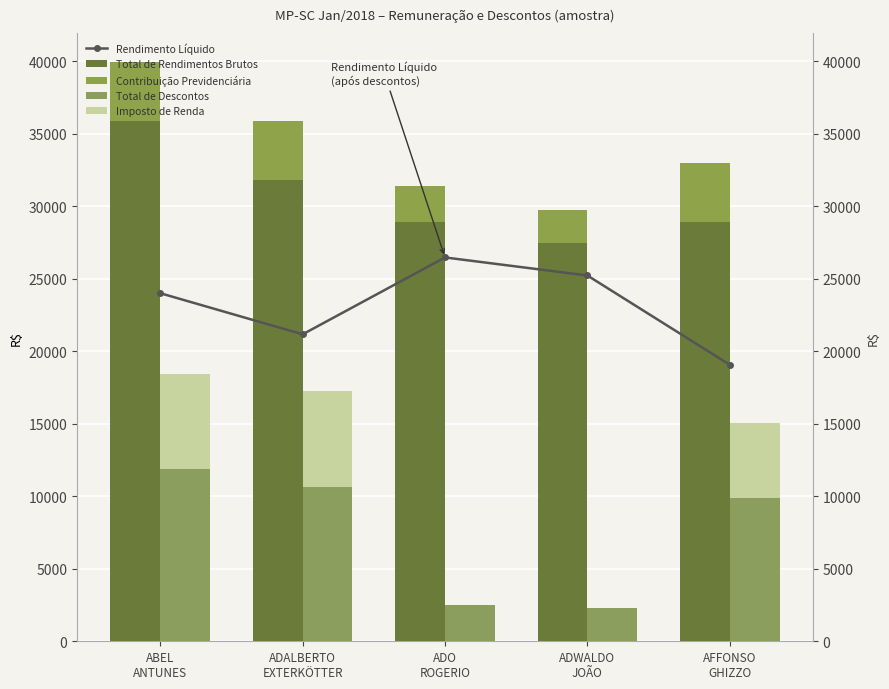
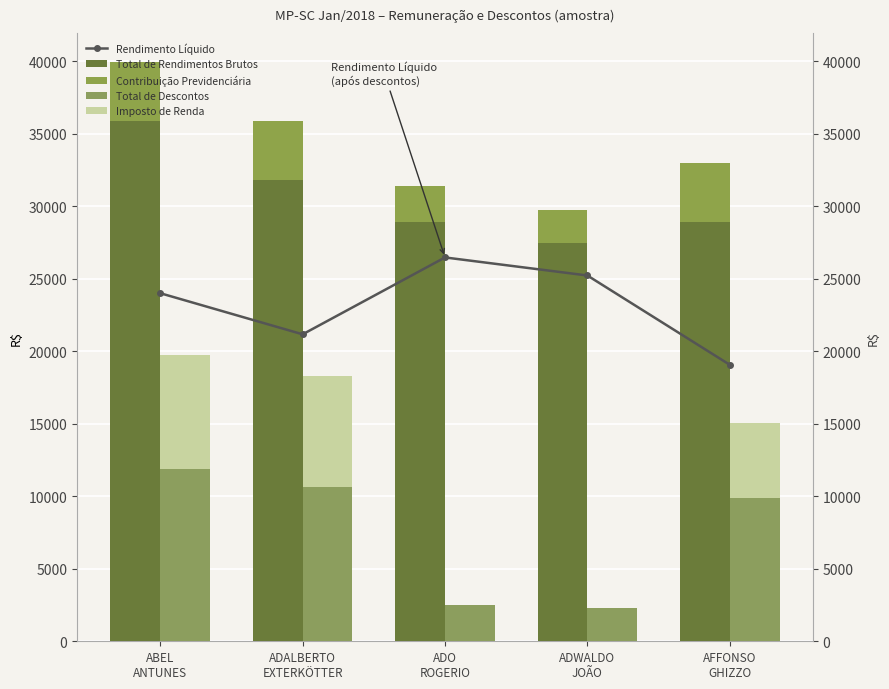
Imposto de Renda, ABEL ANTUNES: 6500 -> 7800
Imposto de Renda, ADALBERTO EXTERKÖTTER: 6600 -> 7600
